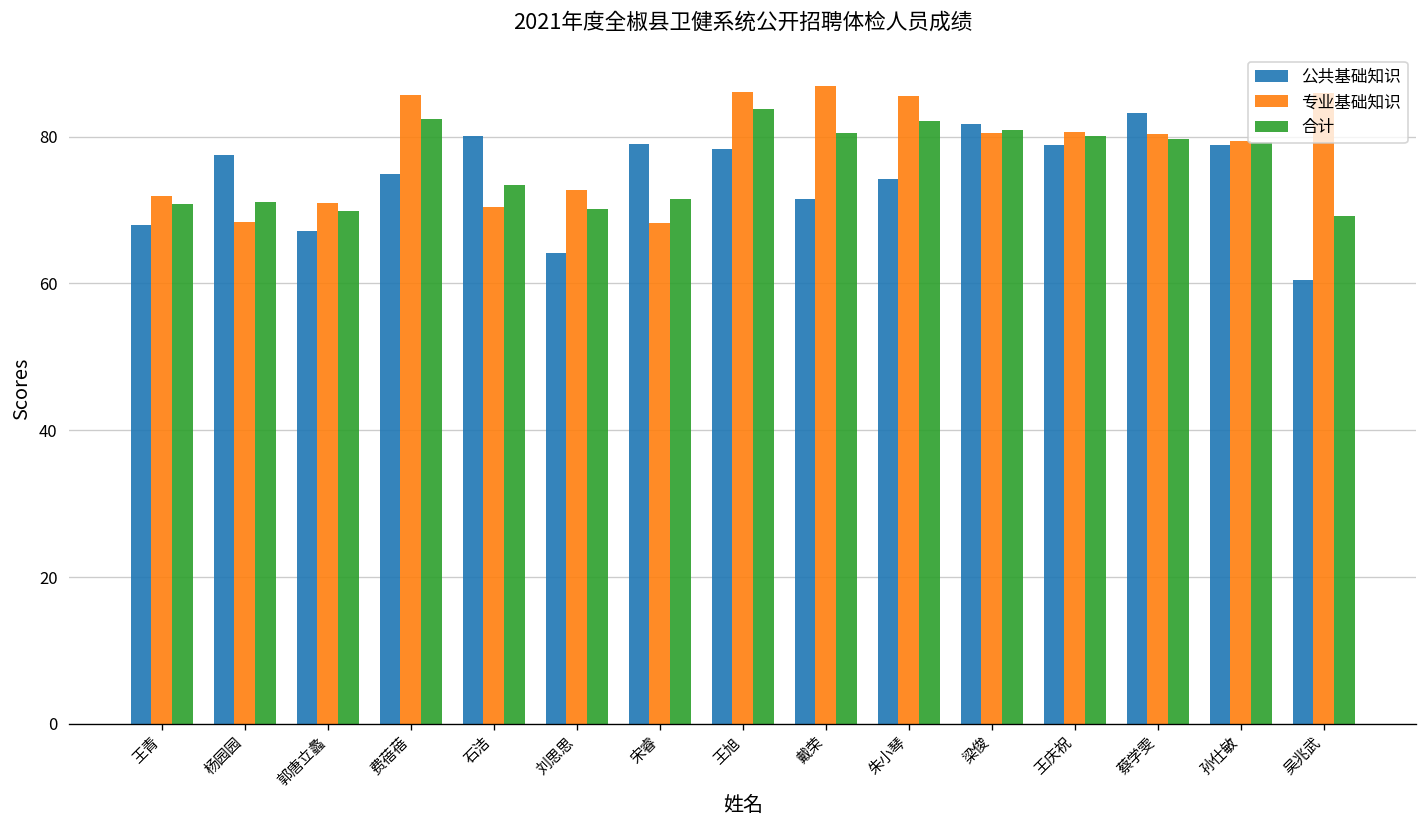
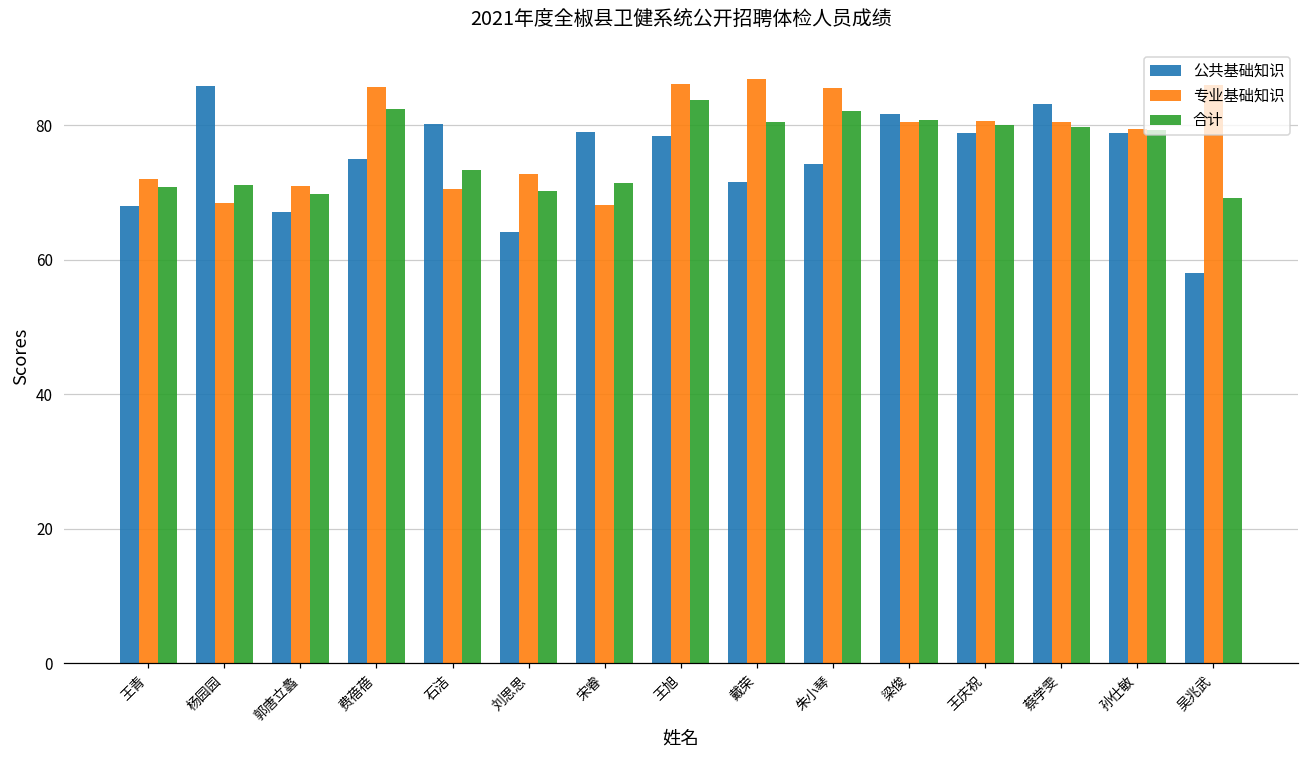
公共基础知识, 杨园园: 78 -> 86
公共基础知识, 吴兆武: 60 -> 58
